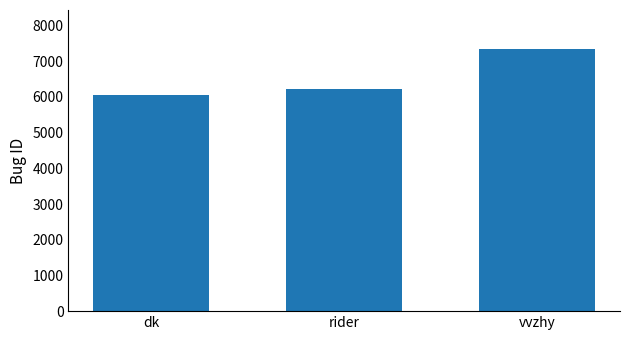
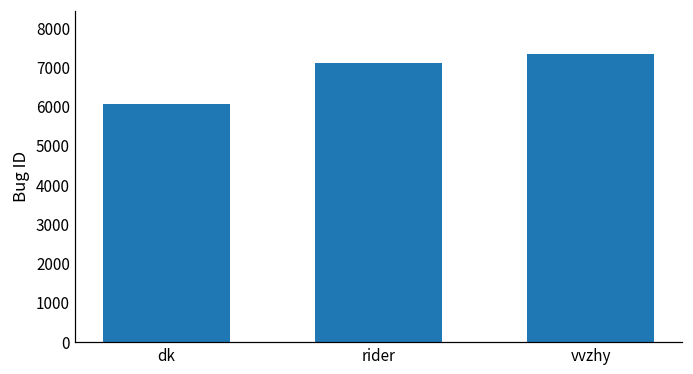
rider: 6200 -> 7100
